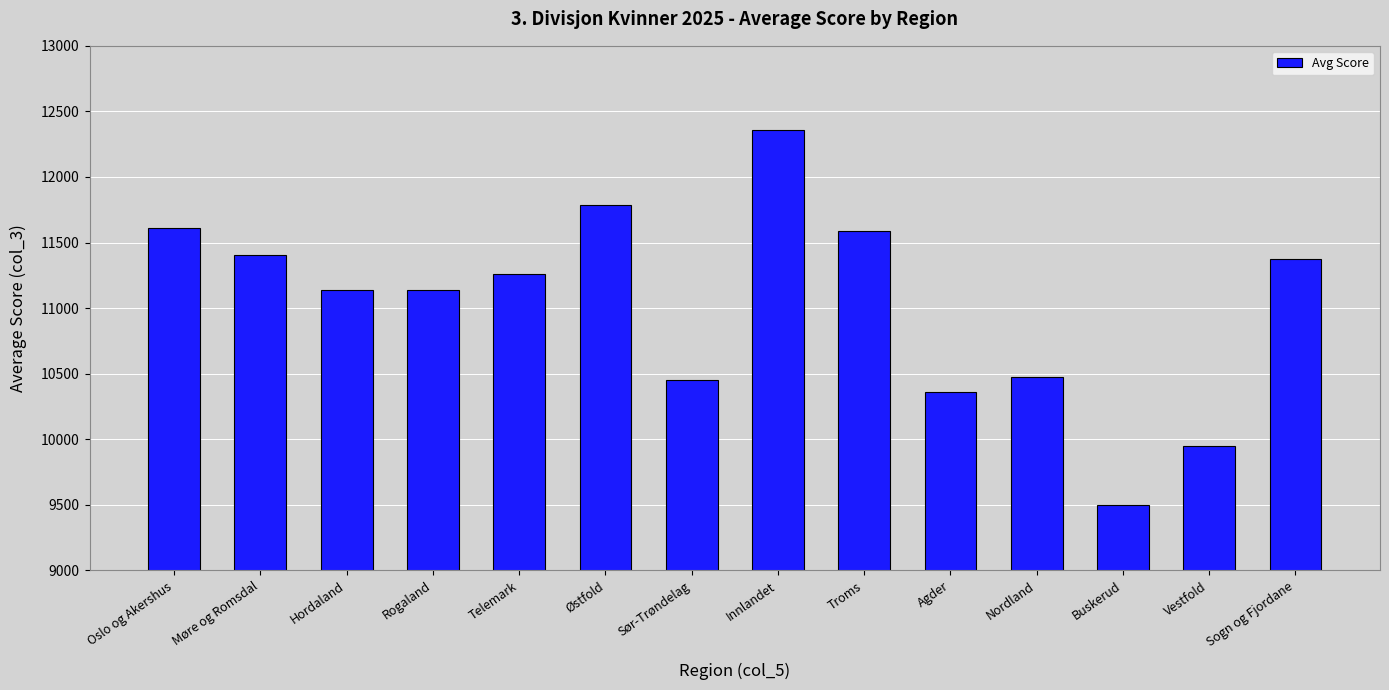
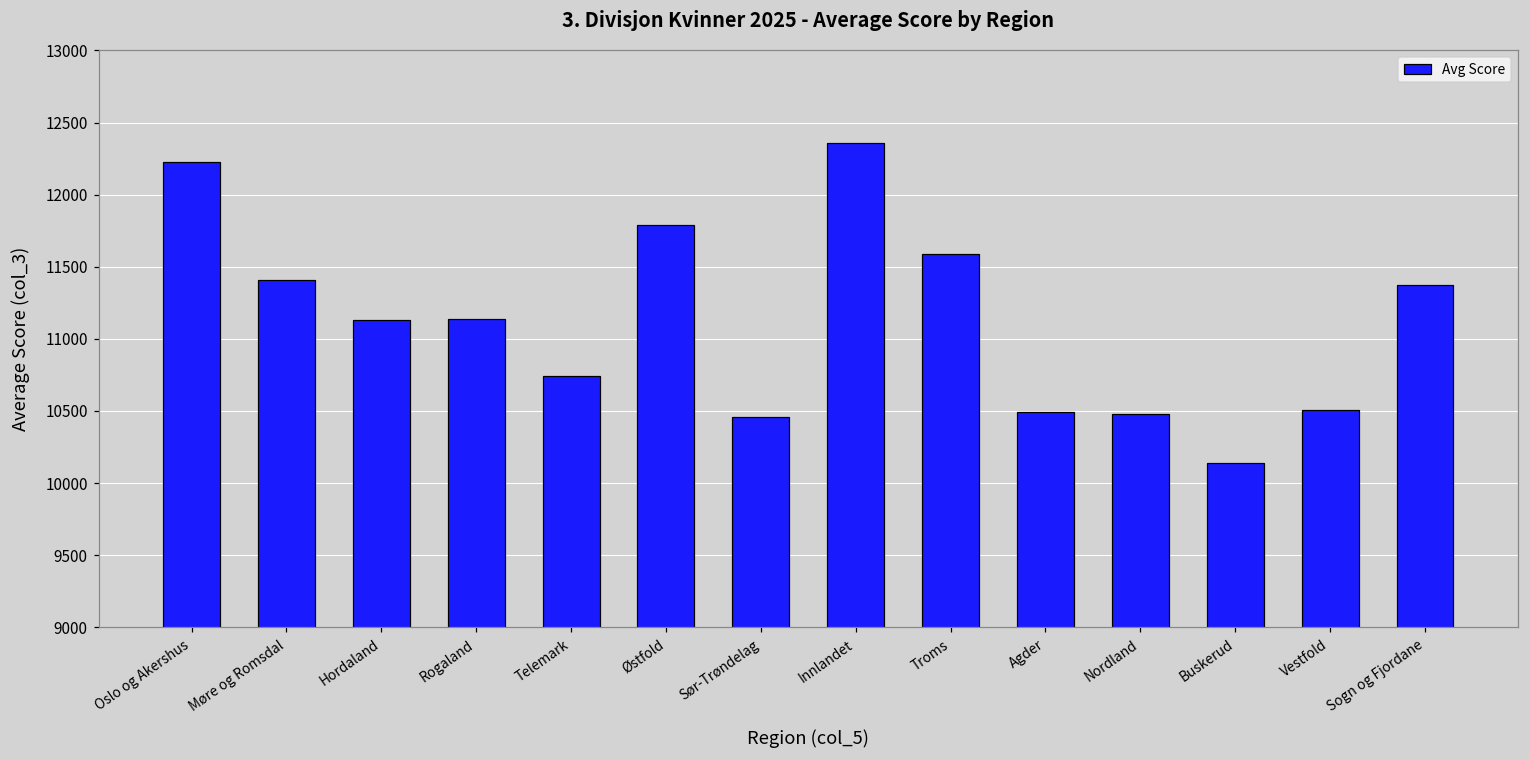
Oslo og Akershus: 11610 -> 12230
Telemark: 11260 -> 10740
Agder: 10360 -> 10490
Buskerud: 9500 -> 10140
Vestfold: 9950 -> 10510
